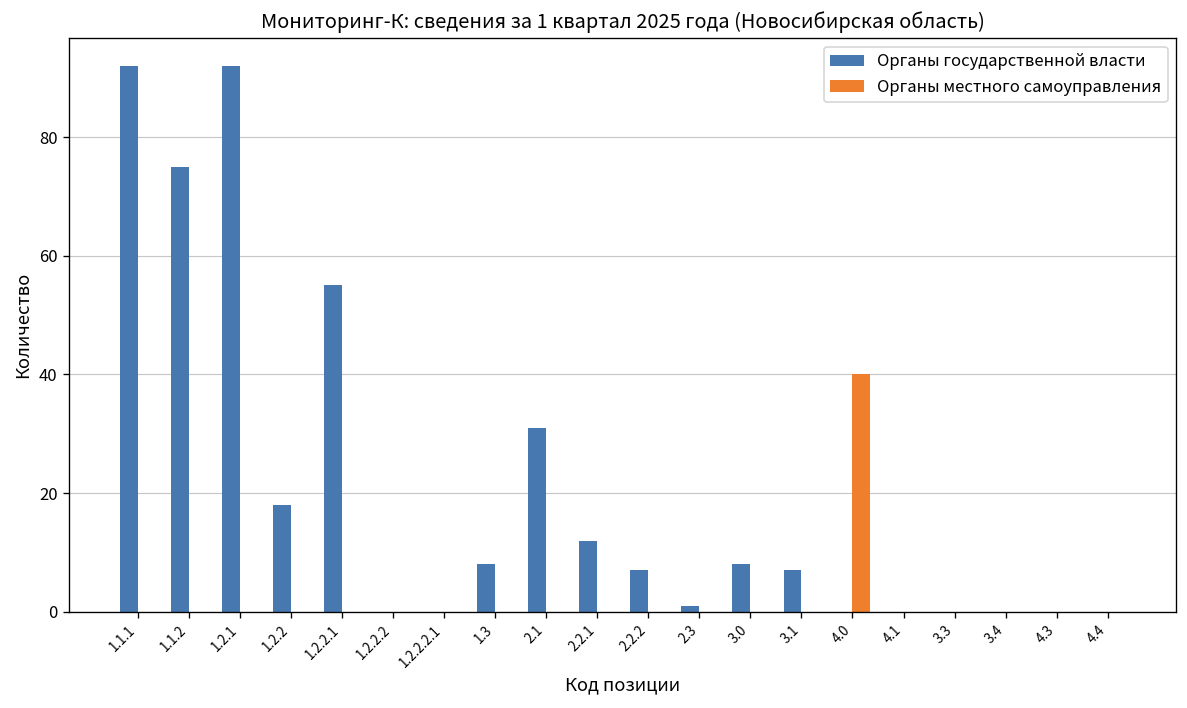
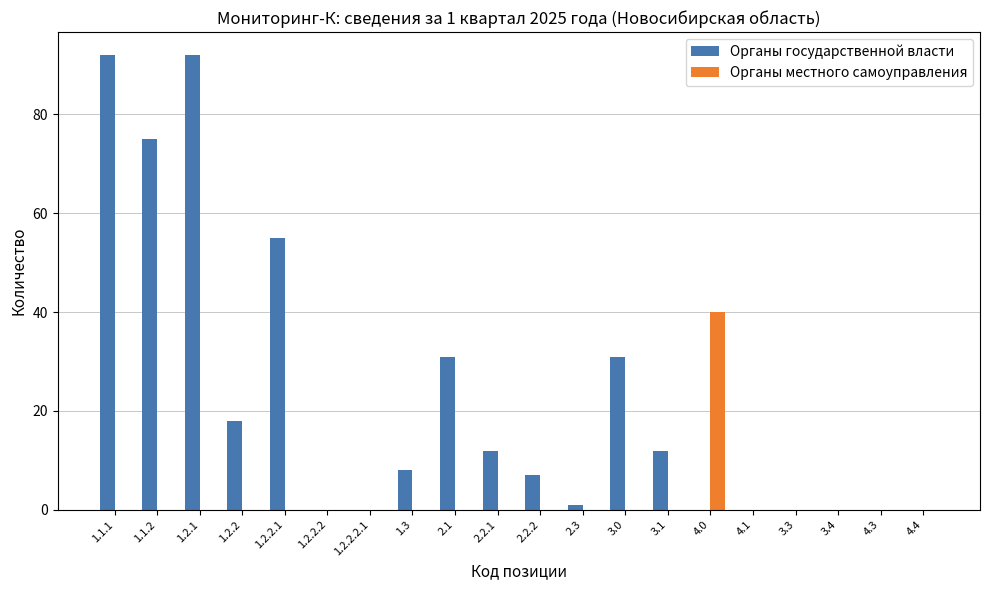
Органы государственной власти, 3.0: 8 -> 31
Органы государственной власти, 3.1: 7 -> 12
